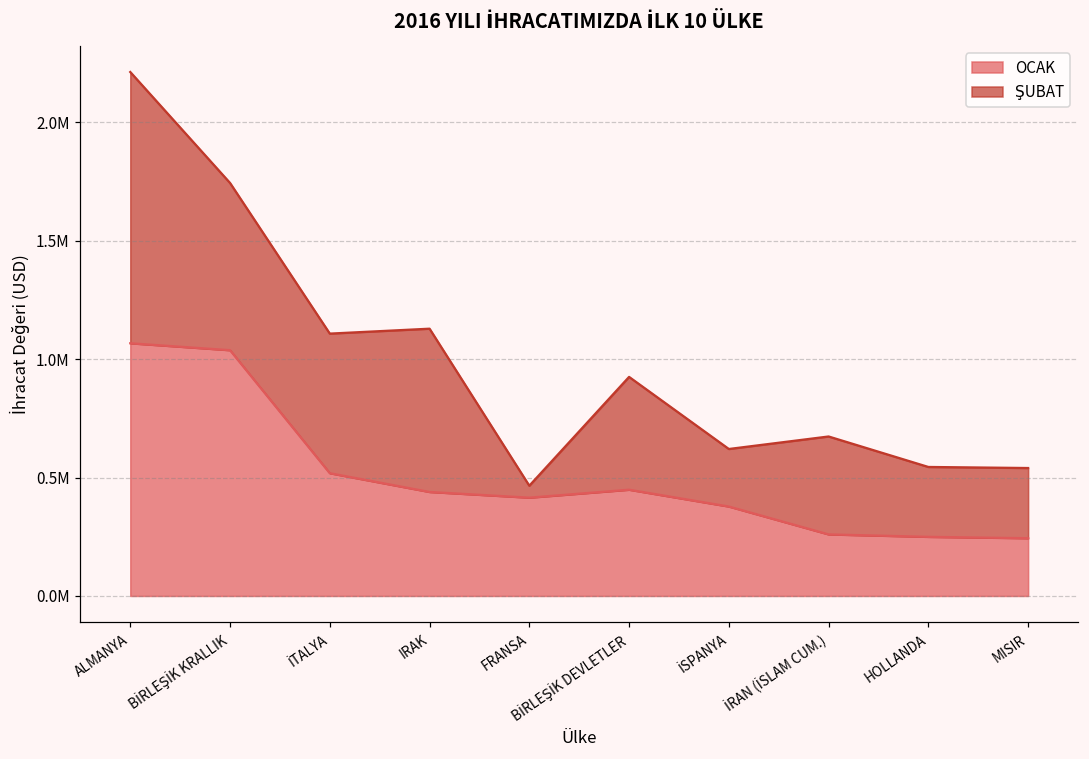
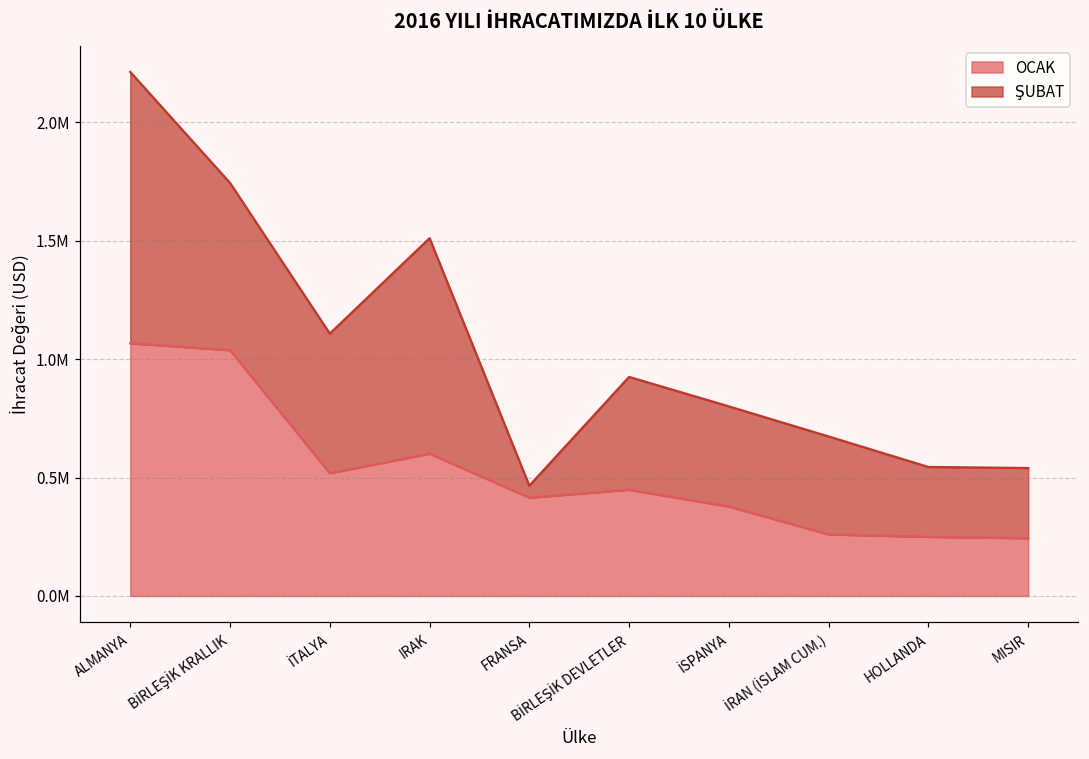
OCAK, IRAK: 440000 -> 600000
ŞUBAT, IRAK: 690000 -> 910000
ŞUBAT, İSPANYA: 240000 -> 420000
